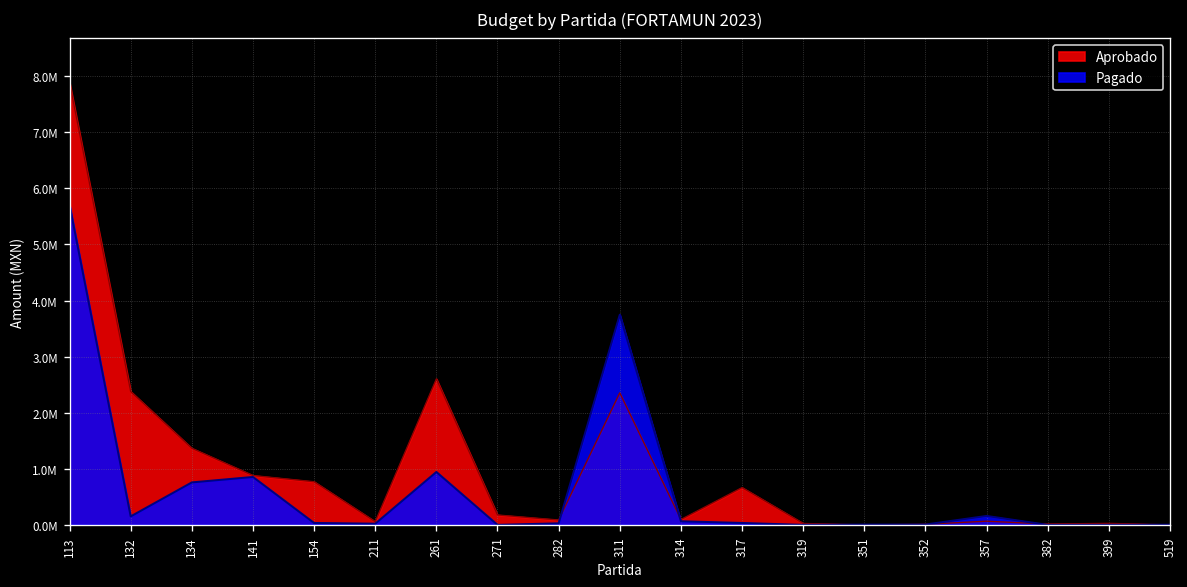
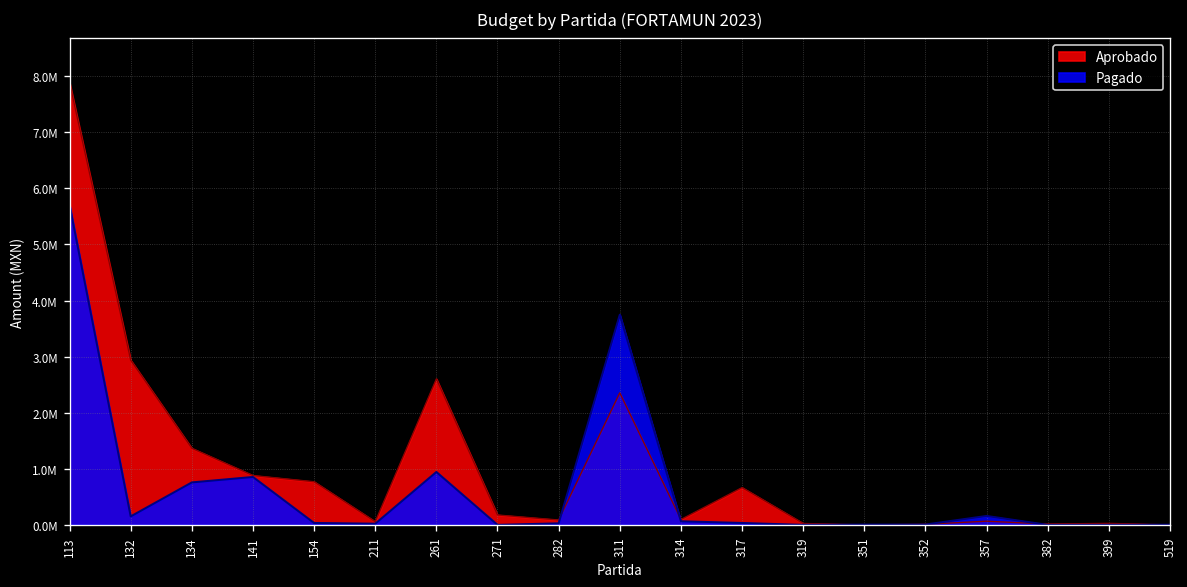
Aprobado, 132: 2400000 -> 2900000
